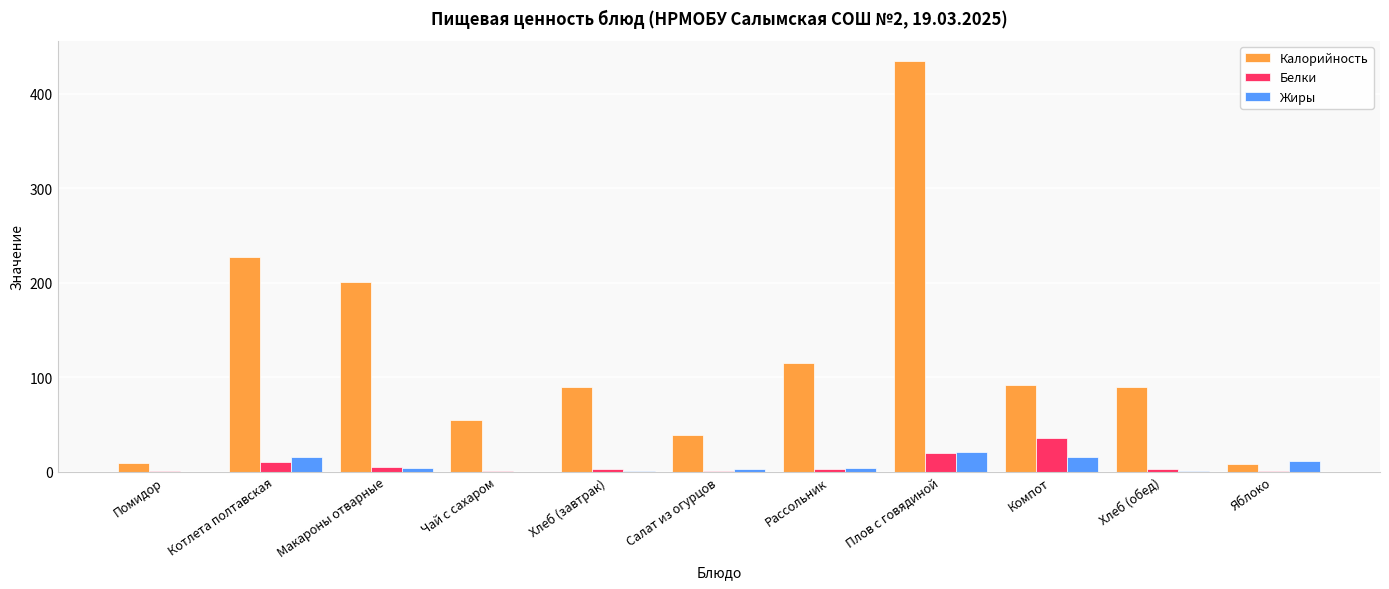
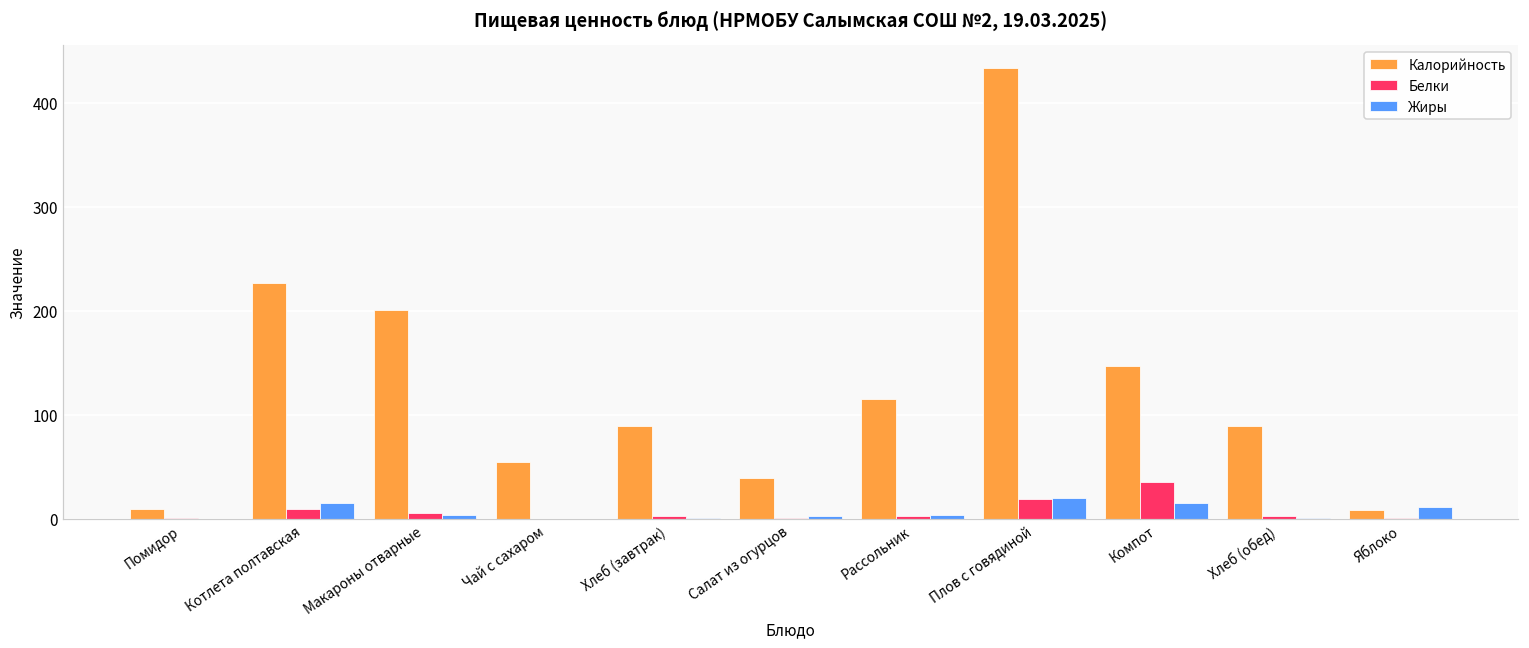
Калорийность, Компот: 90 -> 150
